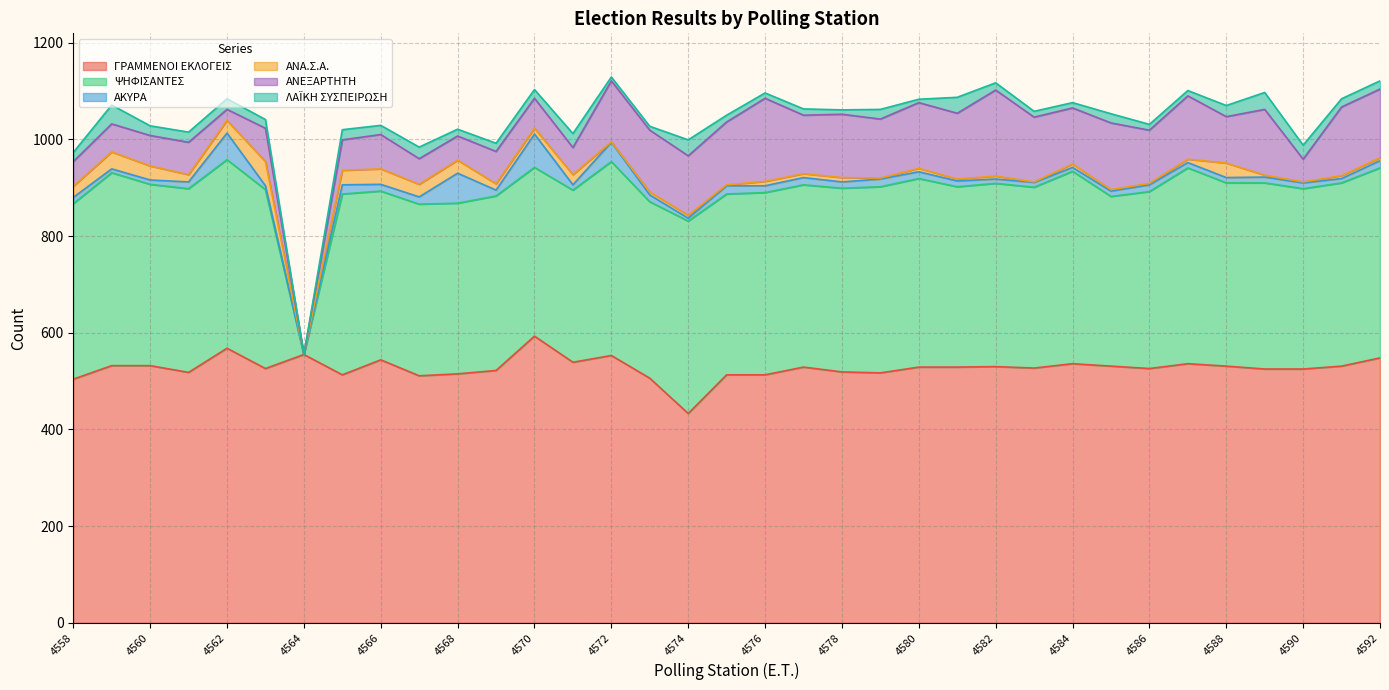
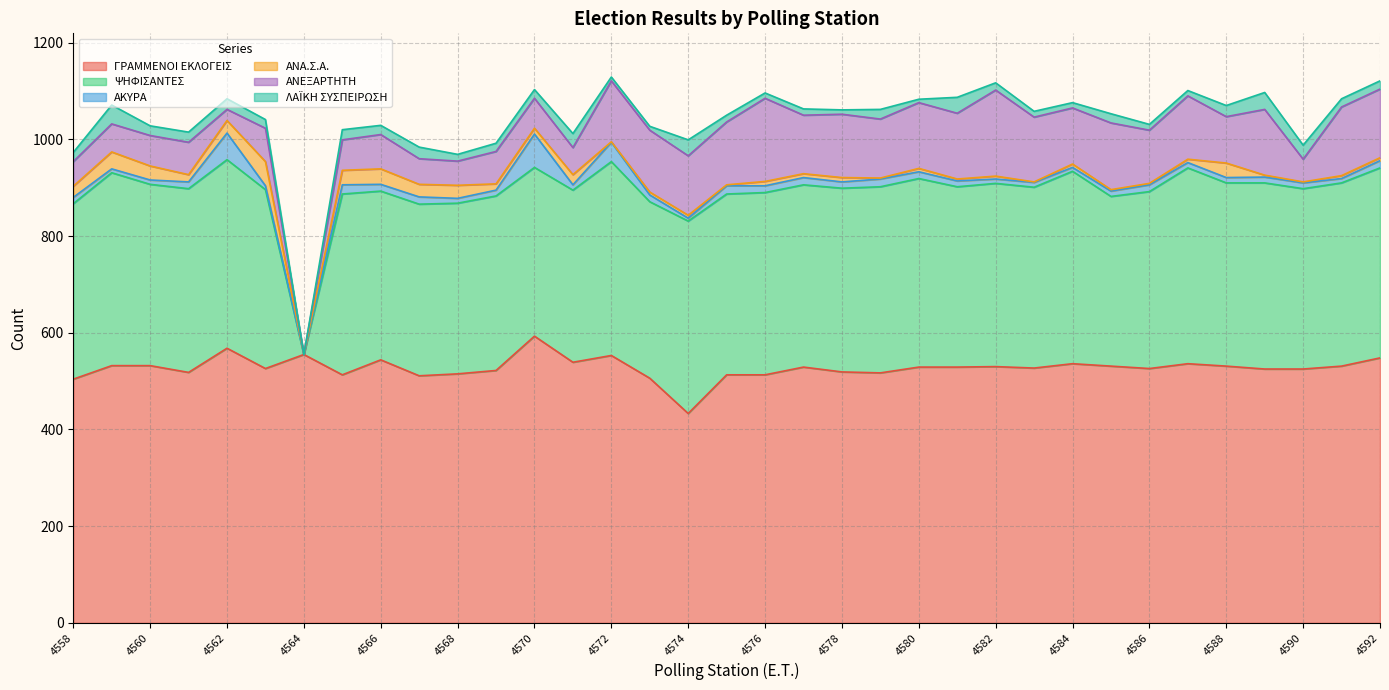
ΑΚΥΡΑ, 4568: 60 -> 10
